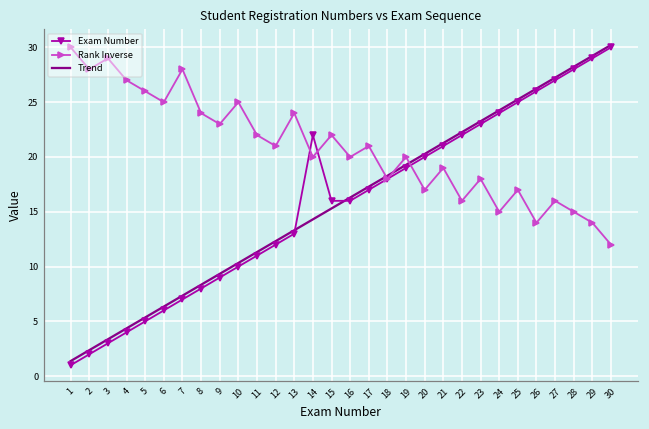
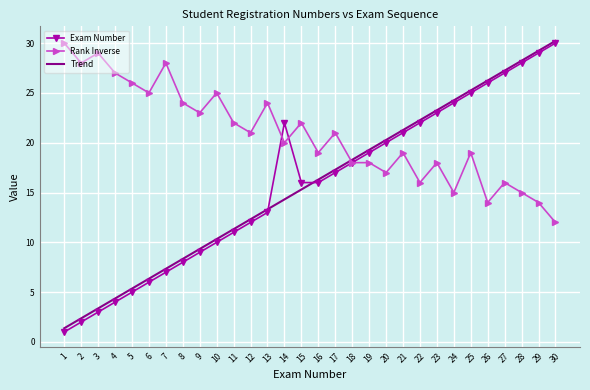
Rank Inverse, 16: 20 -> 19
Rank Inverse, 19: 20 -> 18
Rank Inverse, 25: 17 -> 19
